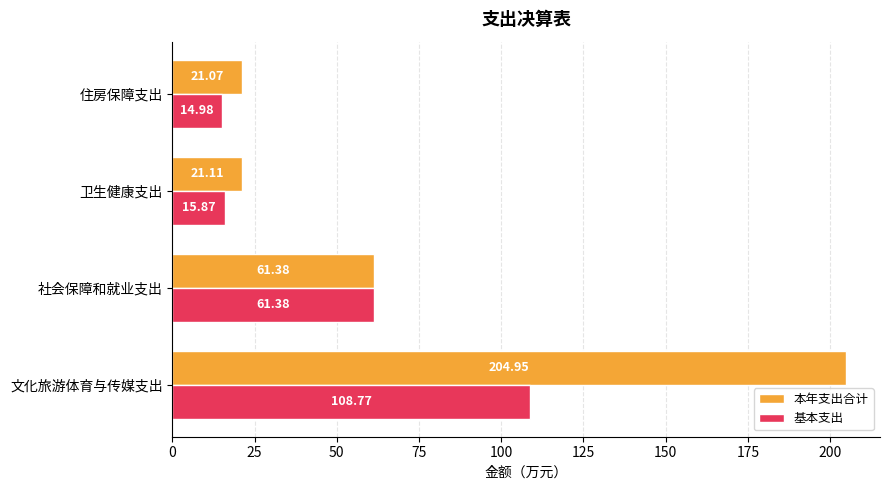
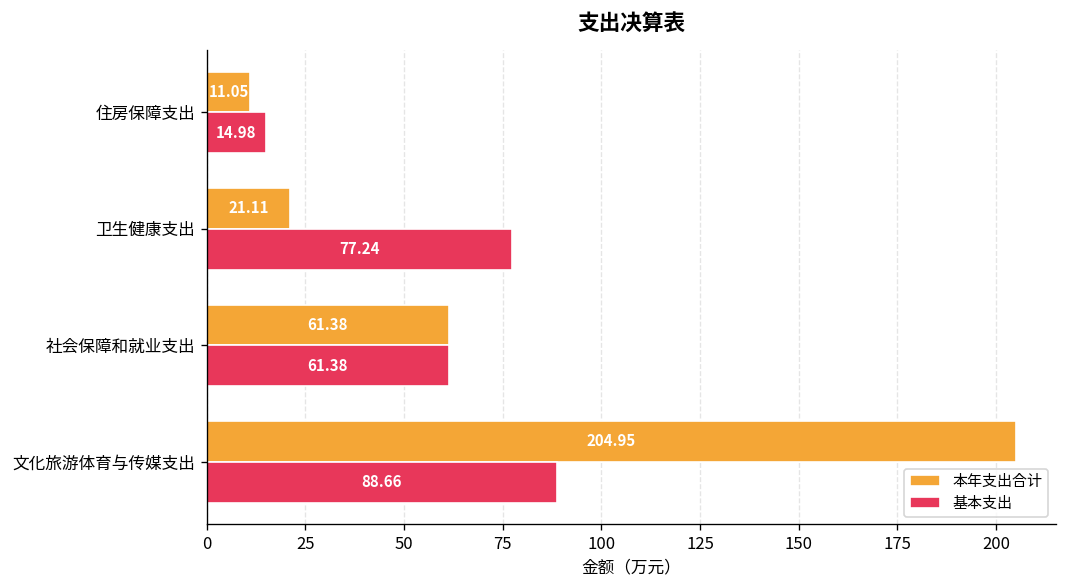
本年支出合计, 住房保障支出: 21.07 -> 11.05
基本支出, 卫生健康支出: 15.87 -> 77.24
基本支出, 文化旅游体育与传媒支出: 108.77 -> 88.66
